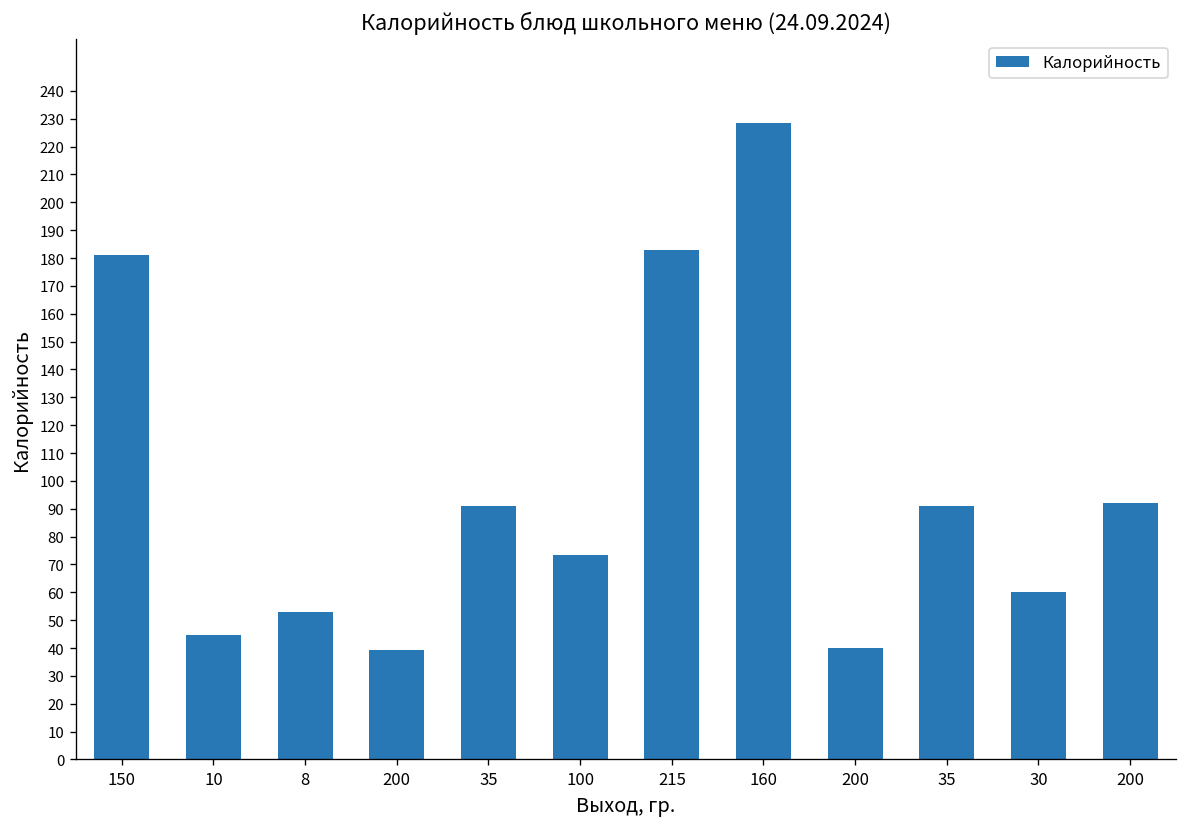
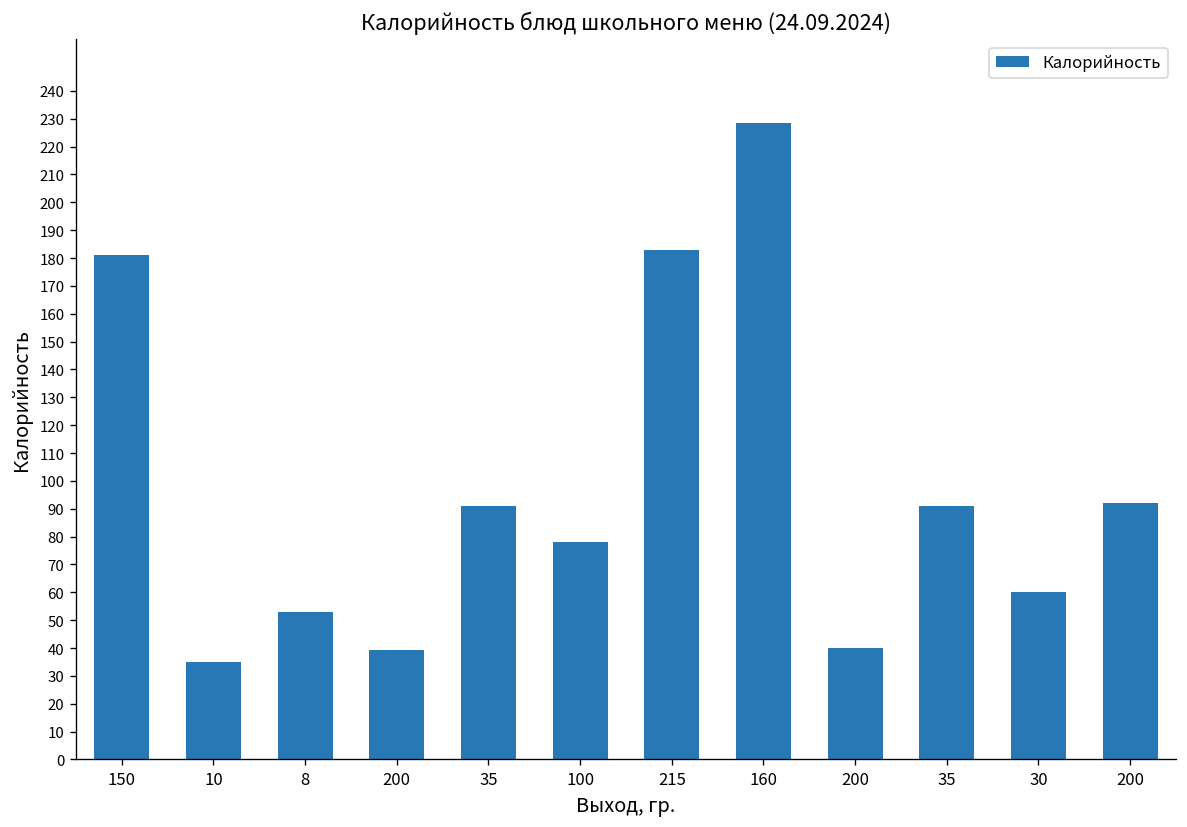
10: 45 -> 35
100: 74 -> 78
